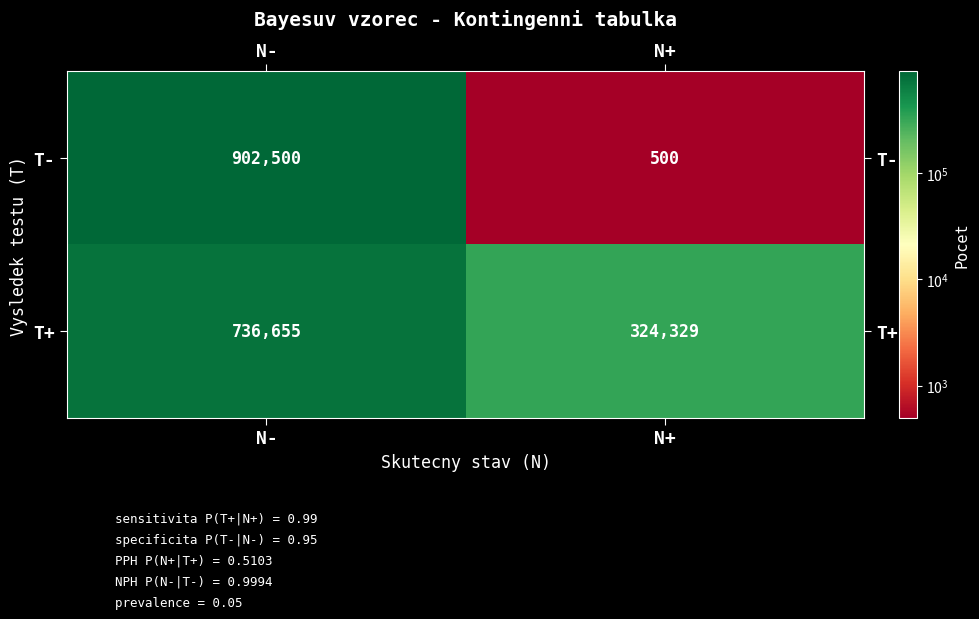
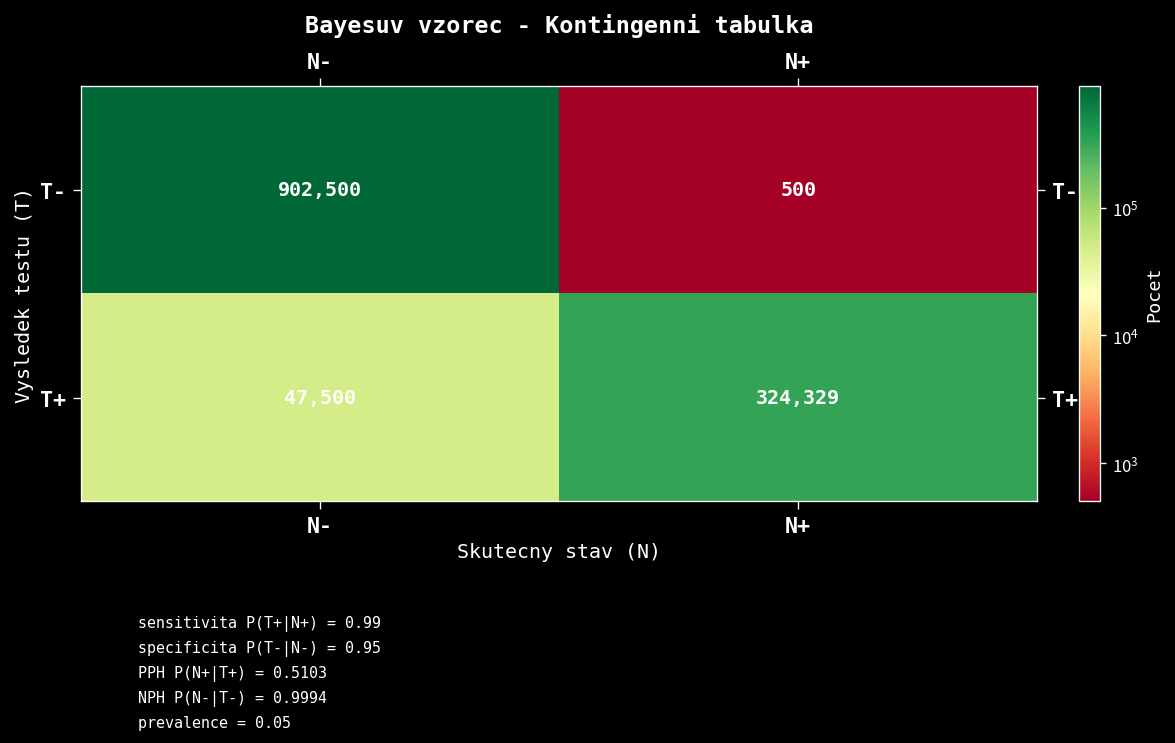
T+, N-: 736,655 -> 47,500
